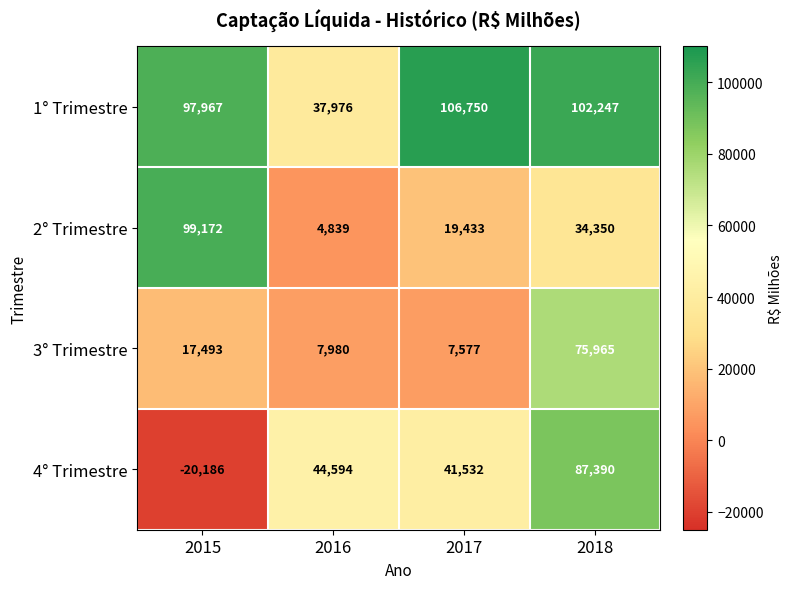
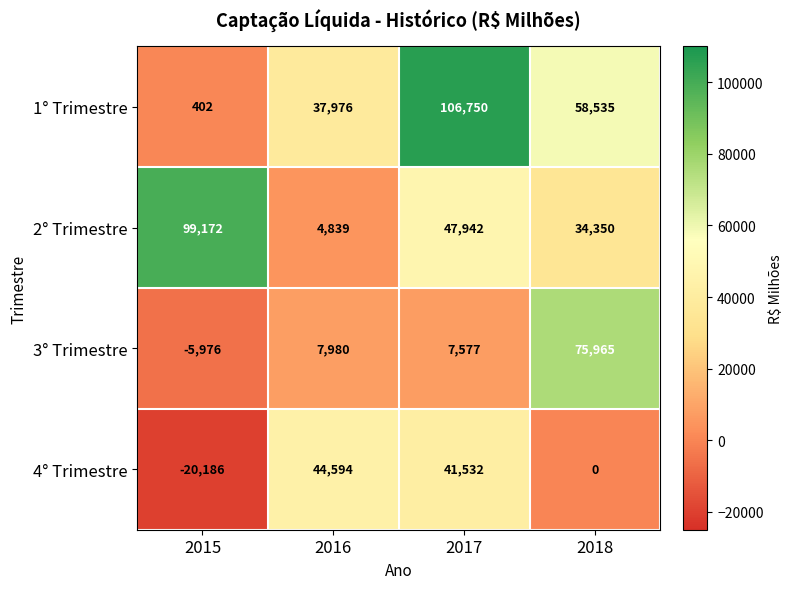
1° Trimestre, 2015: 97,967 -> 402
1° Trimestre, 2018: 102,247 -> 58,535
2° Trimestre, 2017: 19,433 -> 47,942
3° Trimestre, 2015: 17,493 -> -5,976
4° Trimestre, 2018: 87,390 -> 0
